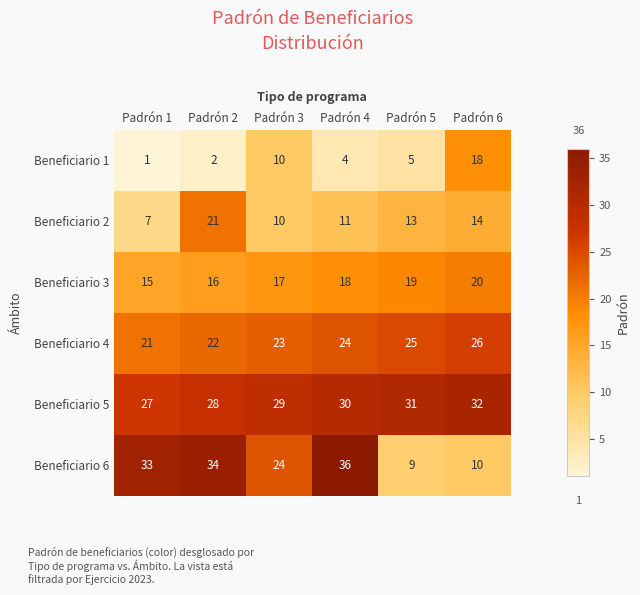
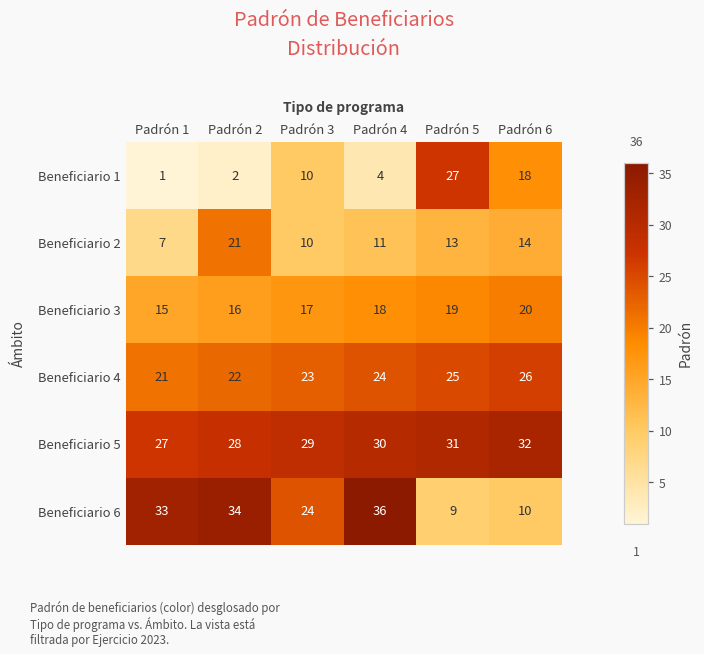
Beneficiario 1, Padrón 5: 5 -> 27
